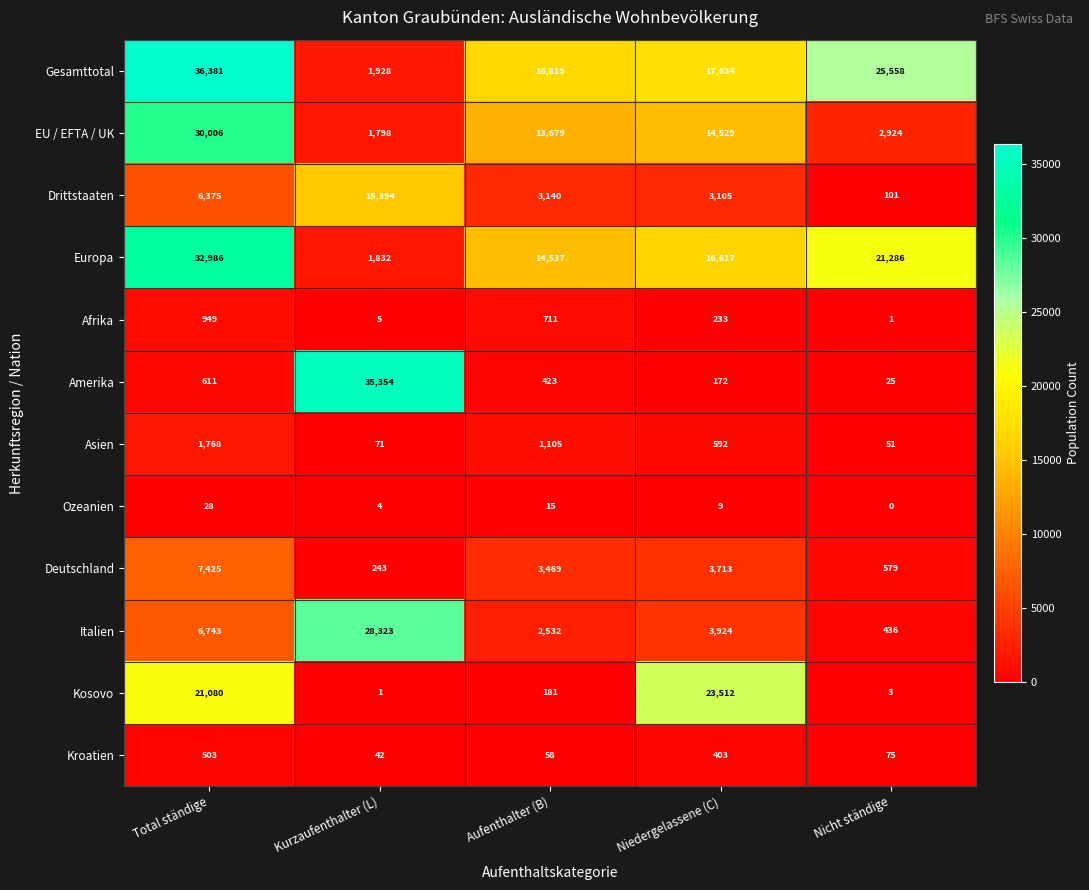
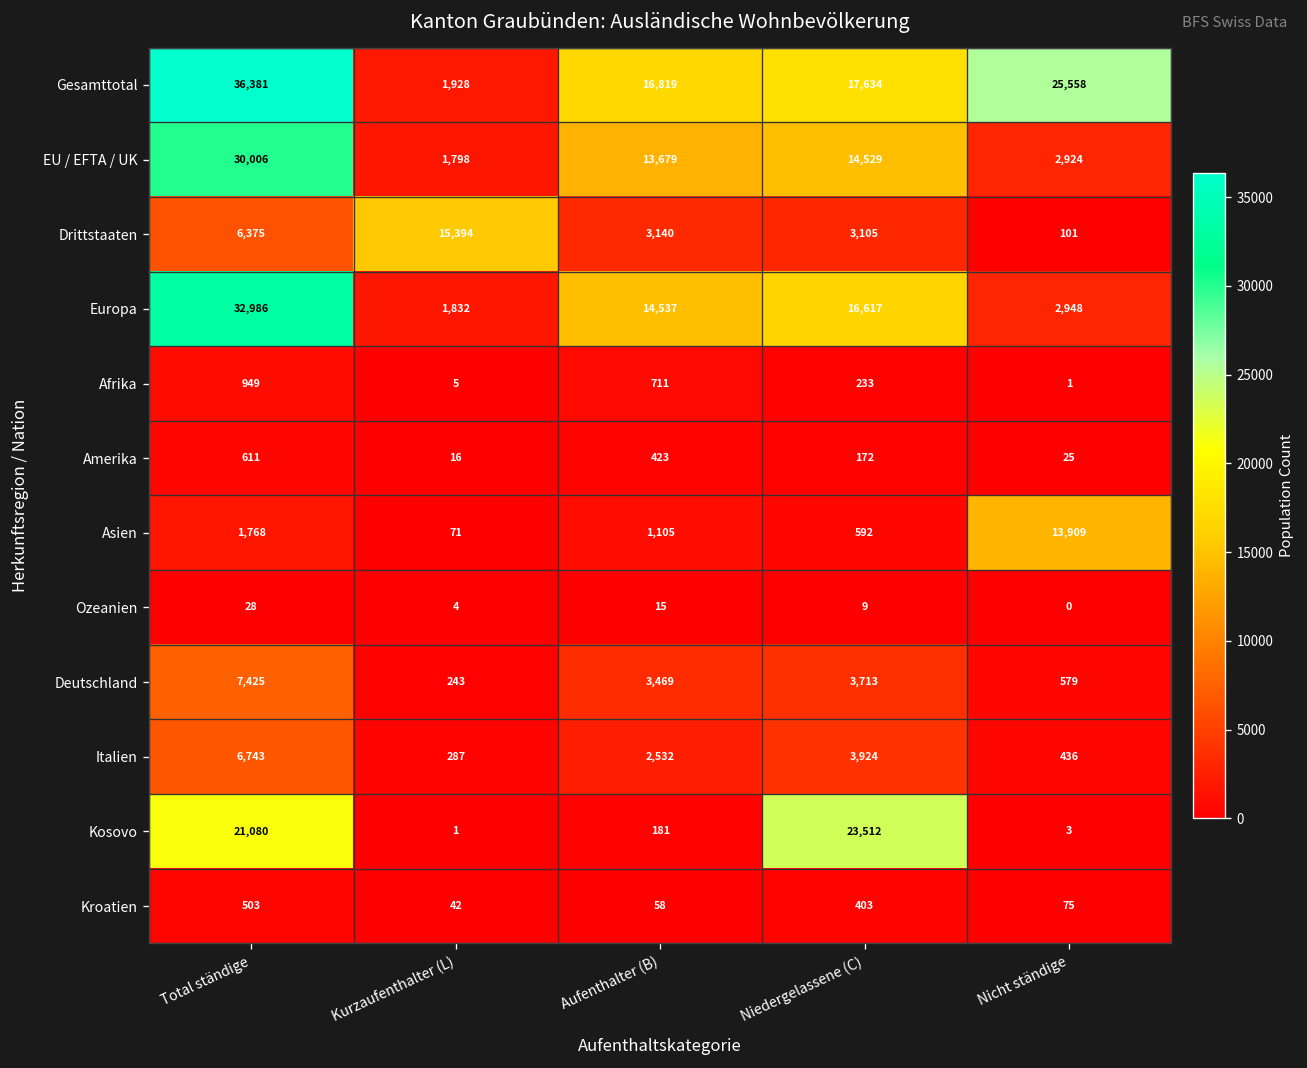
Europa, Nicht ständige: 21,286 -> 2,948
Amerika, Kurzaufenthalter (L): 35,354 -> 16
Asien, Nicht ständige: 51 -> 13,909
Italien, Kurzaufenthalter (L): 28,323 -> 287
